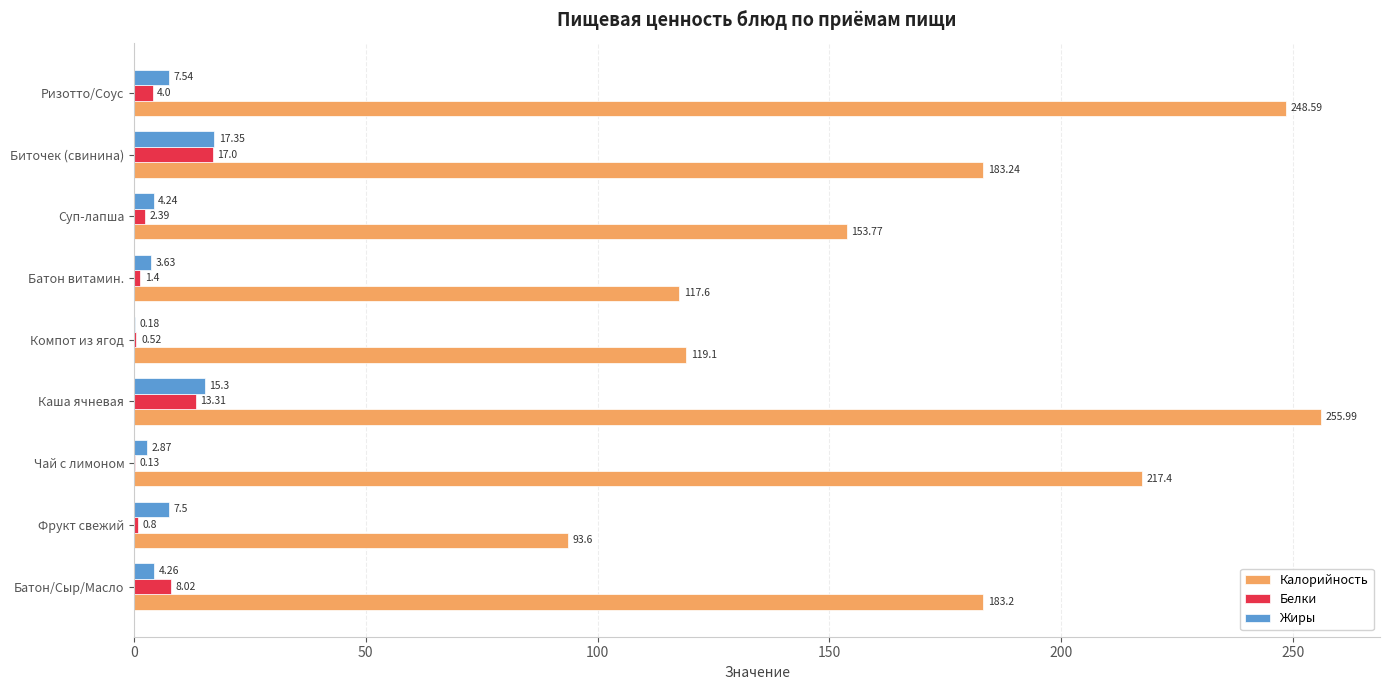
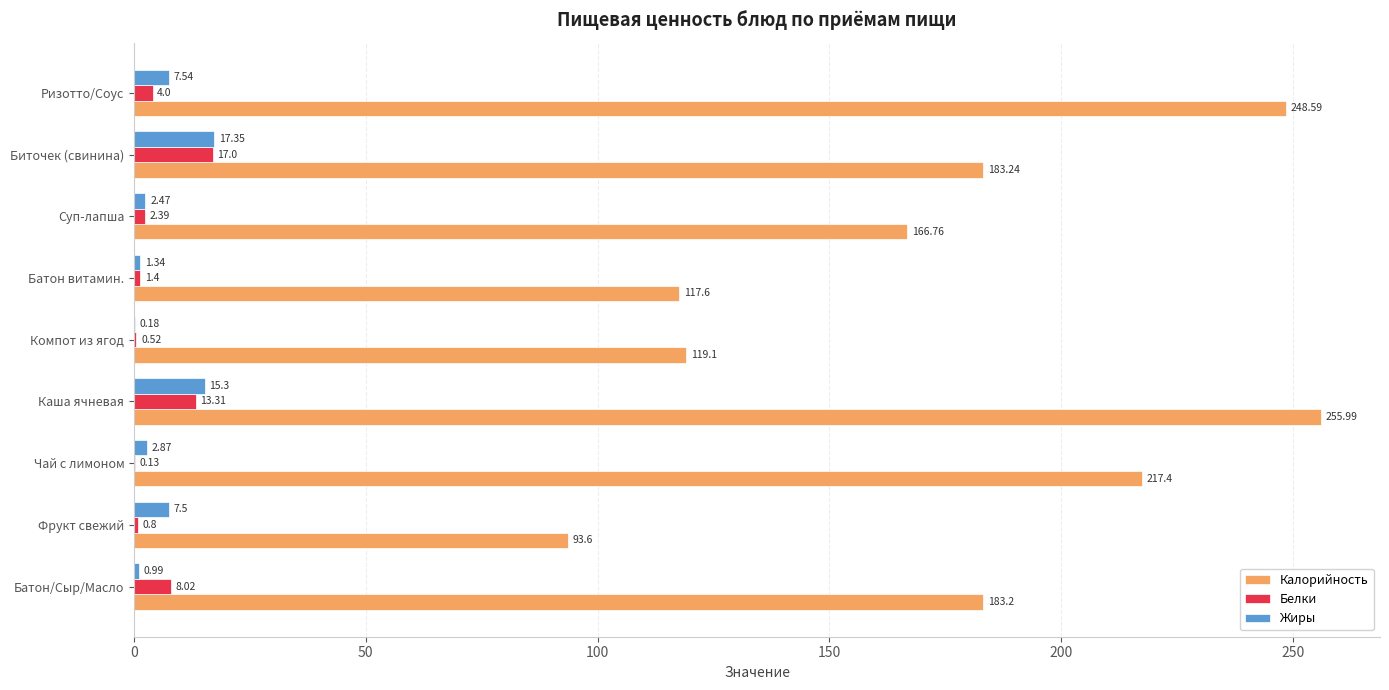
Жиры, Суп-лапша: 4.24 -> 2.47
Калорийность, Суп-лапша: 153.77 -> 166.76
Жиры, Батон витамин.: 3.63 -> 1.34
Жиры, Батон/Сыр/Масло: 4.26 -> 0.99
